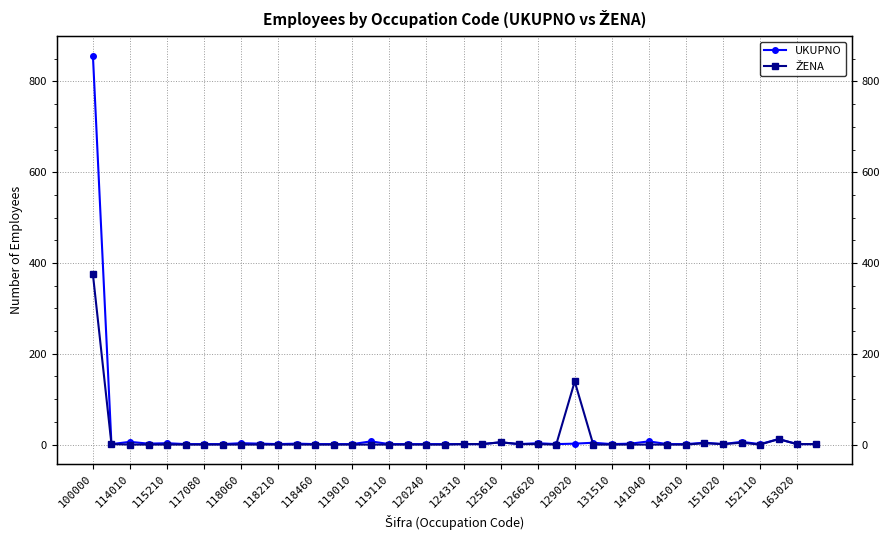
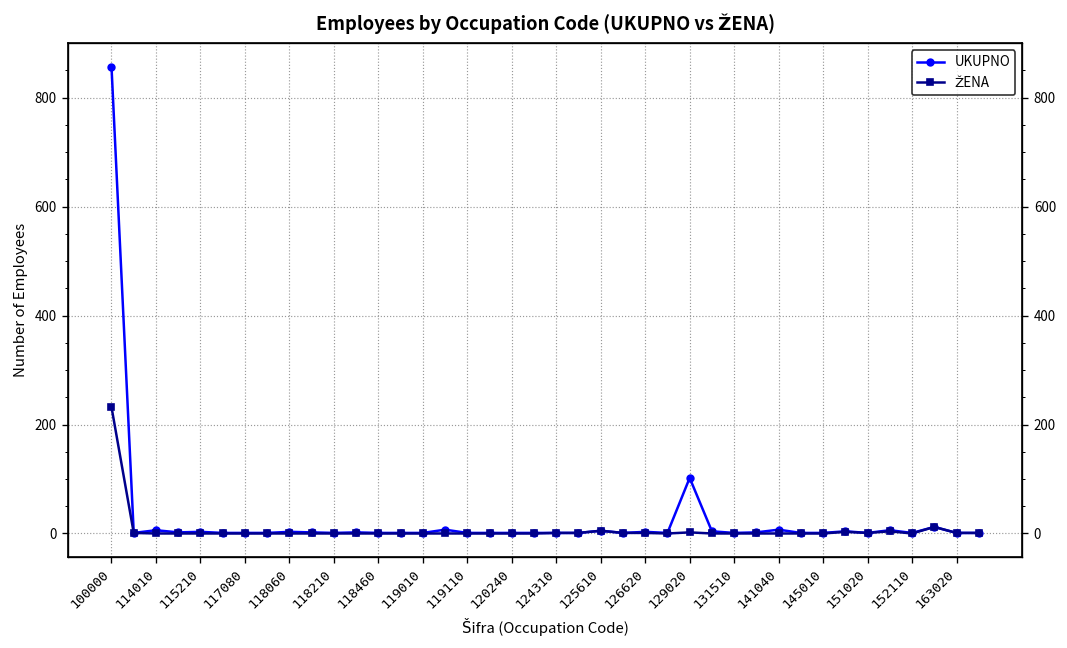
ŽENA, 100000: 380 -> 230
UKUPNO, 129020: 0 -> 100
ŽENA, 129020: 140 -> 0
